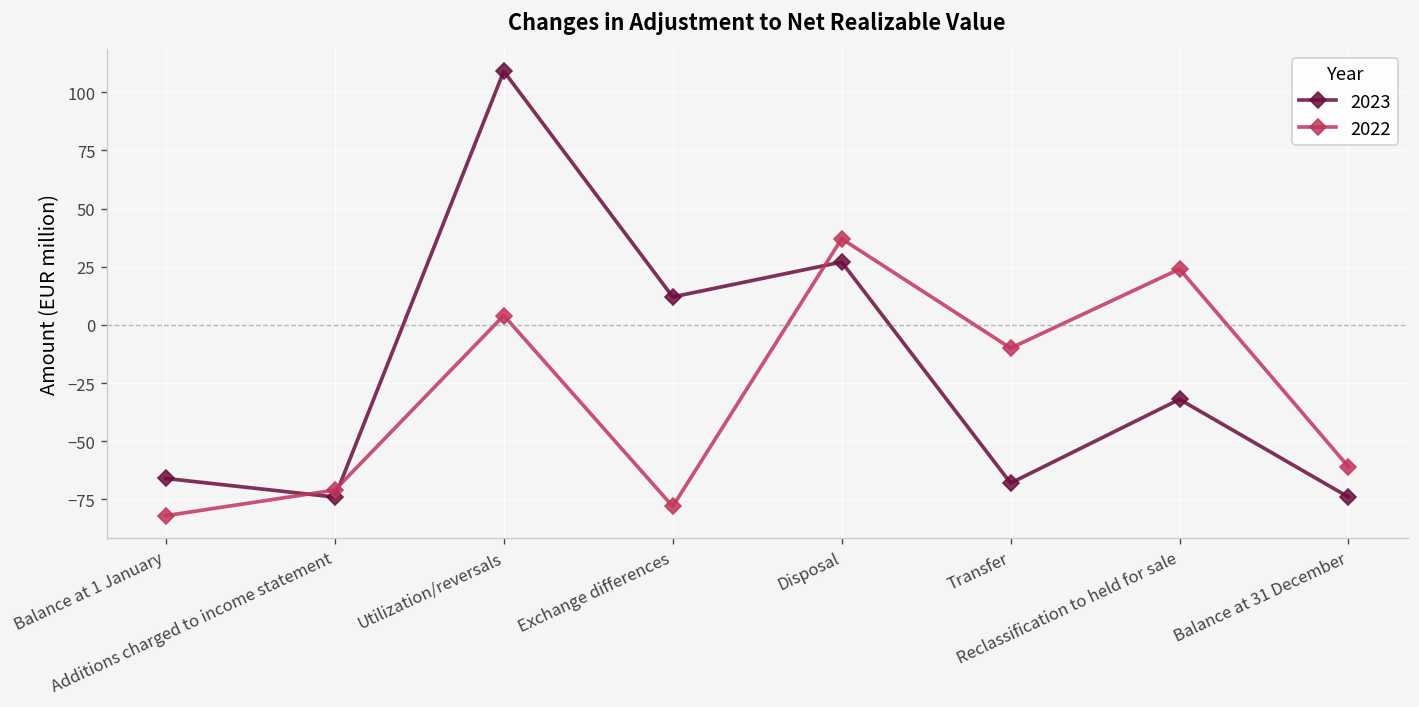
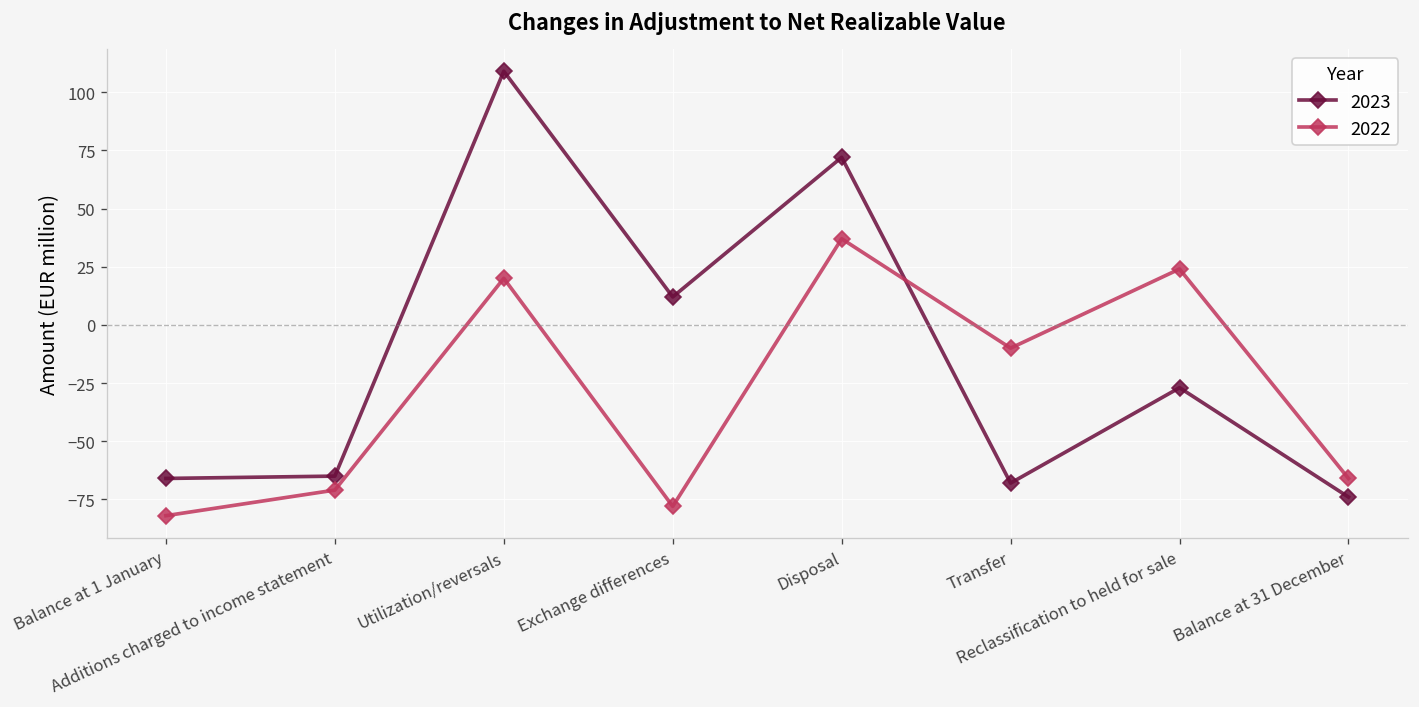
2023, Additions charged to income statement: -74 -> -65
2022, Utilization/reversals: 4 -> 20
2023, Disposal: 27 -> 72
2023, Reclassification to held for sale: -32 -> -27
2022, Balance at 31 December: -61 -> -66
